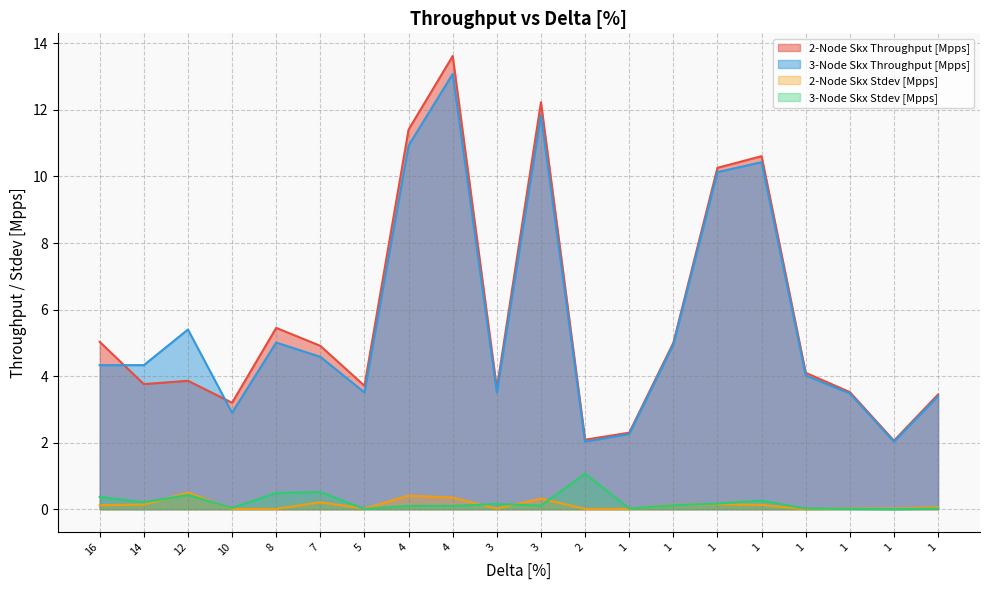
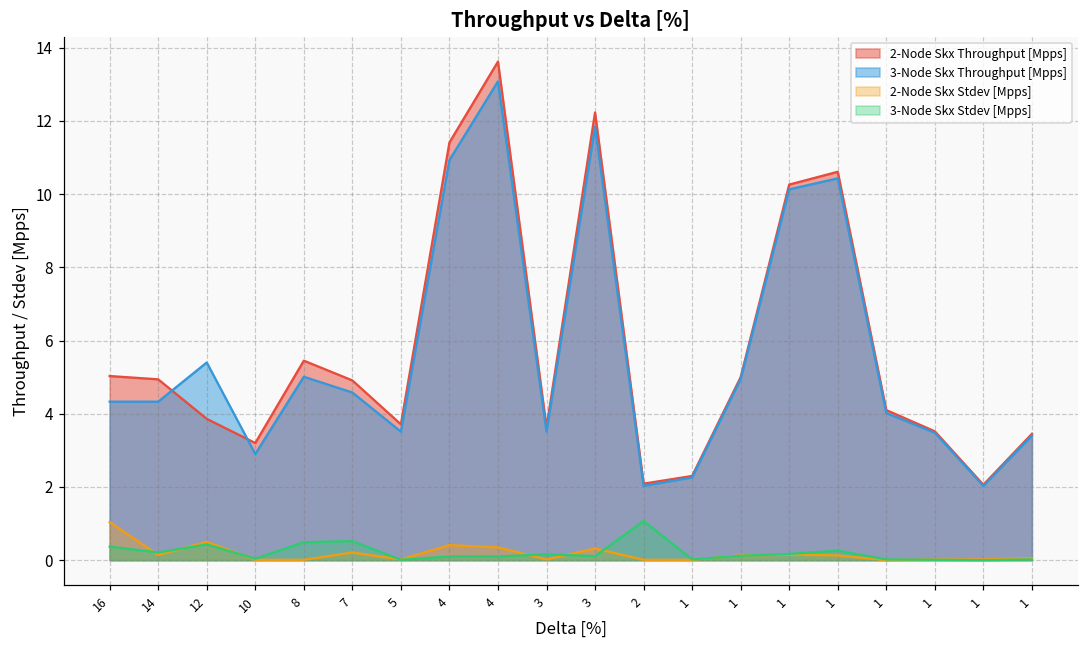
2-Node Skx Stdev [Mpps], 16: 0.1 -> 1.0
2-Node Skx Throughput [Mpps], 14: 3.8 -> 4.9
